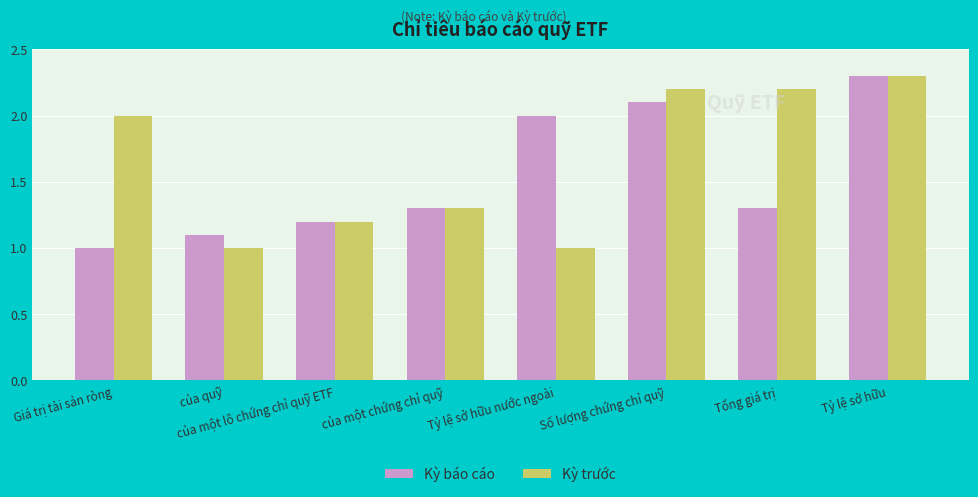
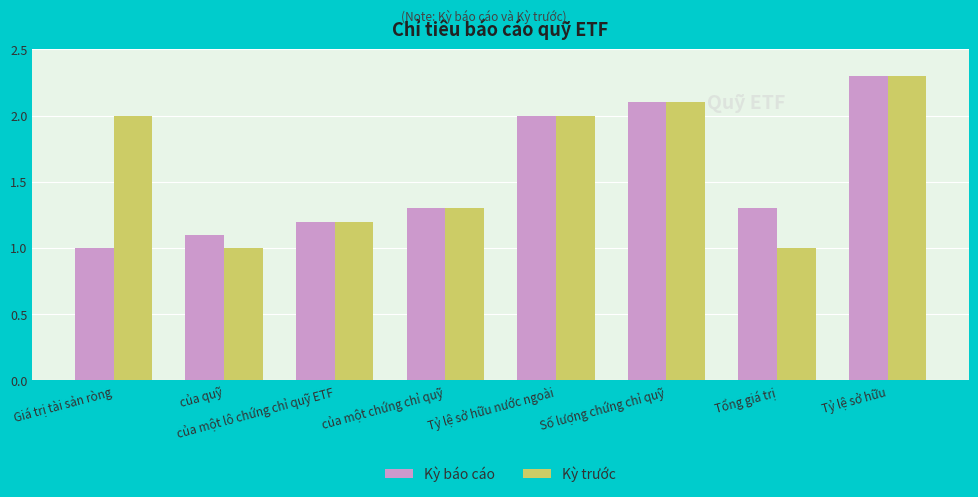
Kỳ trước, Tỷ lệ sở hữu nước ngoài: 1 -> 2
Kỳ trước, Số lượng chứng chỉ quỹ: 2.2 -> 2.1
Kỳ trước, Tổng giá trị: 2.2 -> 1.0
